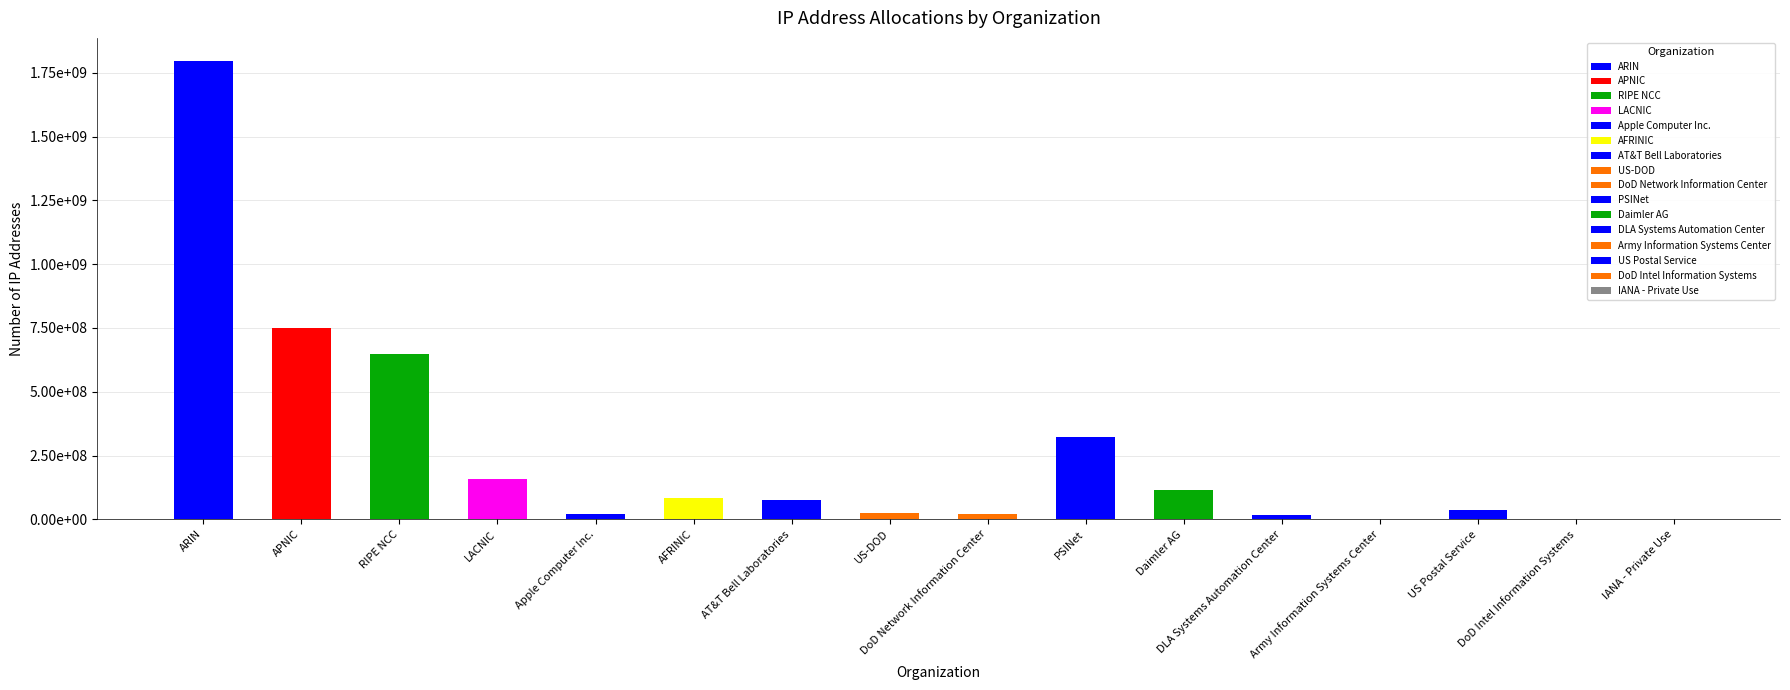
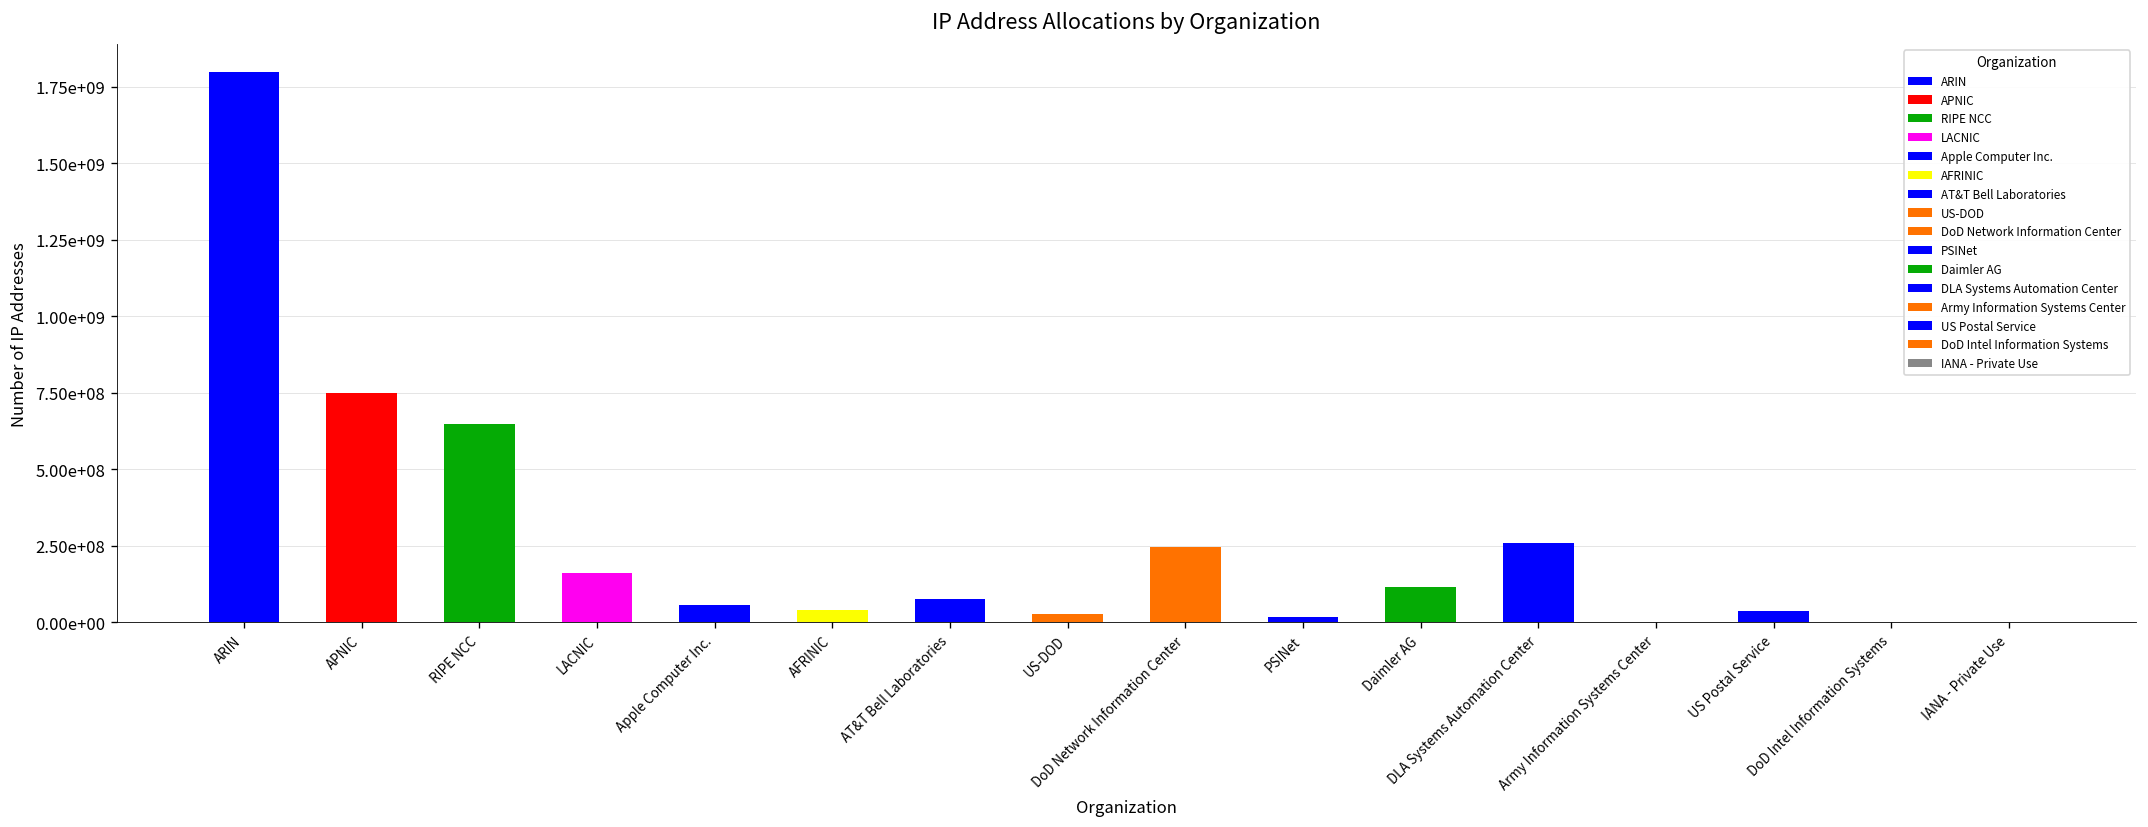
Apple Computer Inc.: 20000000 -> 50000000
AFRINIC: 80000000 -> 40000000
DoD Network Information Center: 20000000 -> 240000000
PSINet: 320000000 -> 20000000
DLA Systems Automation Center: 20000000 -> 260000000
